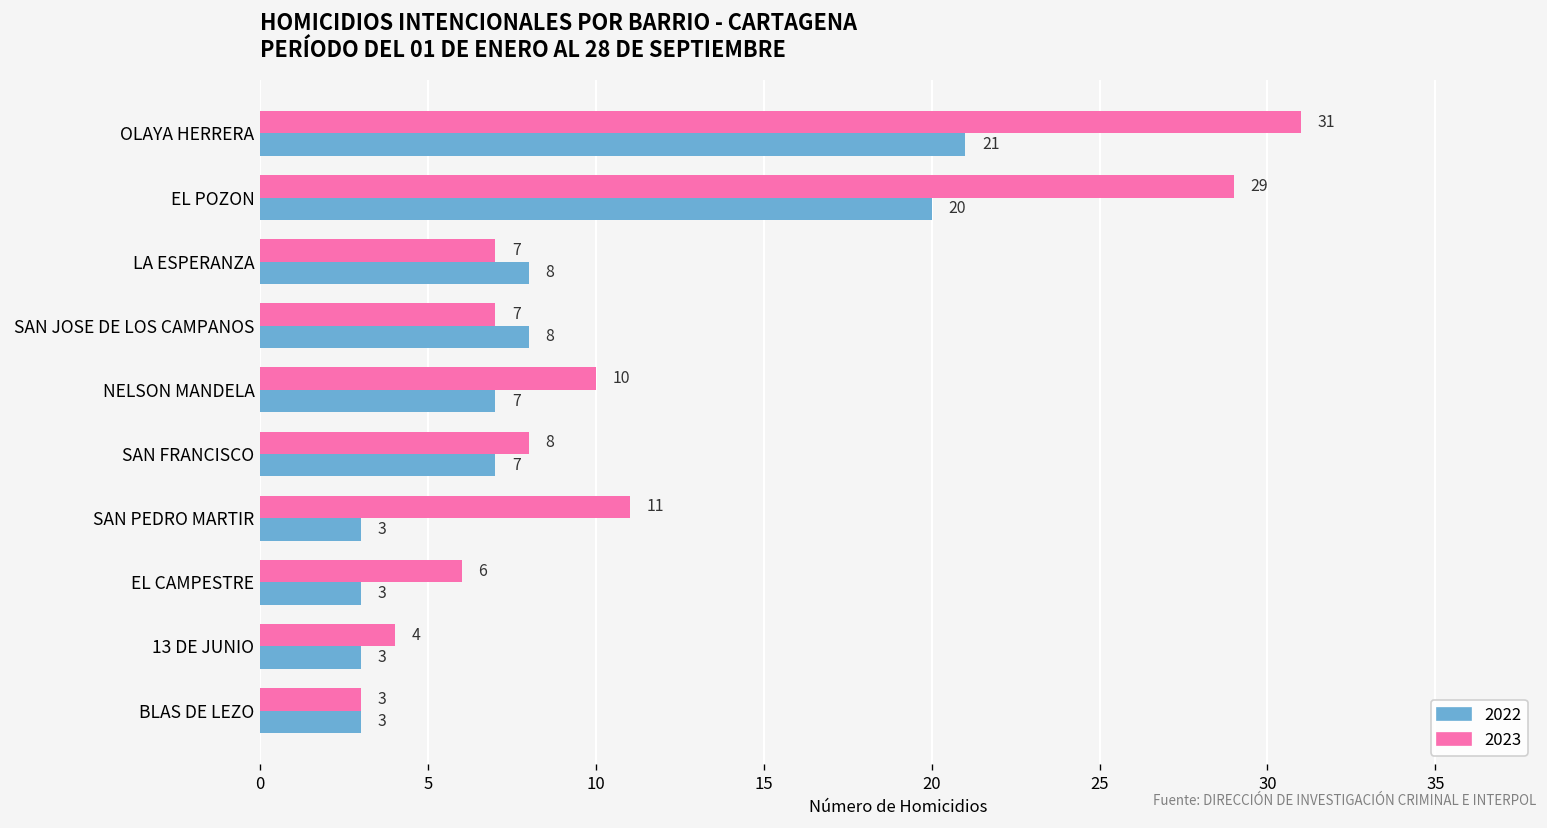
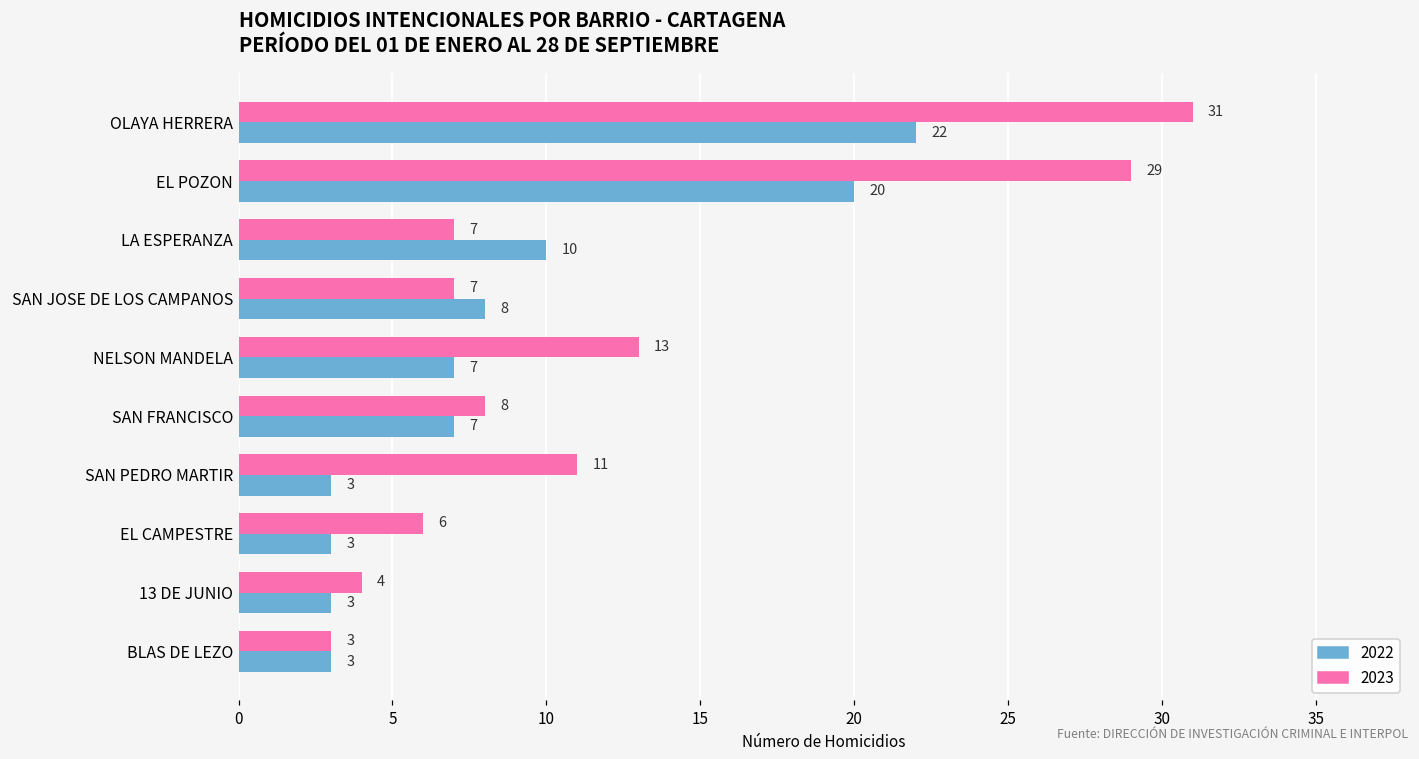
2022, OLAYA HERRERA: 21 -> 22
2022, LA ESPERANZA: 8 -> 10
2023, NELSON MANDELA: 10 -> 13
